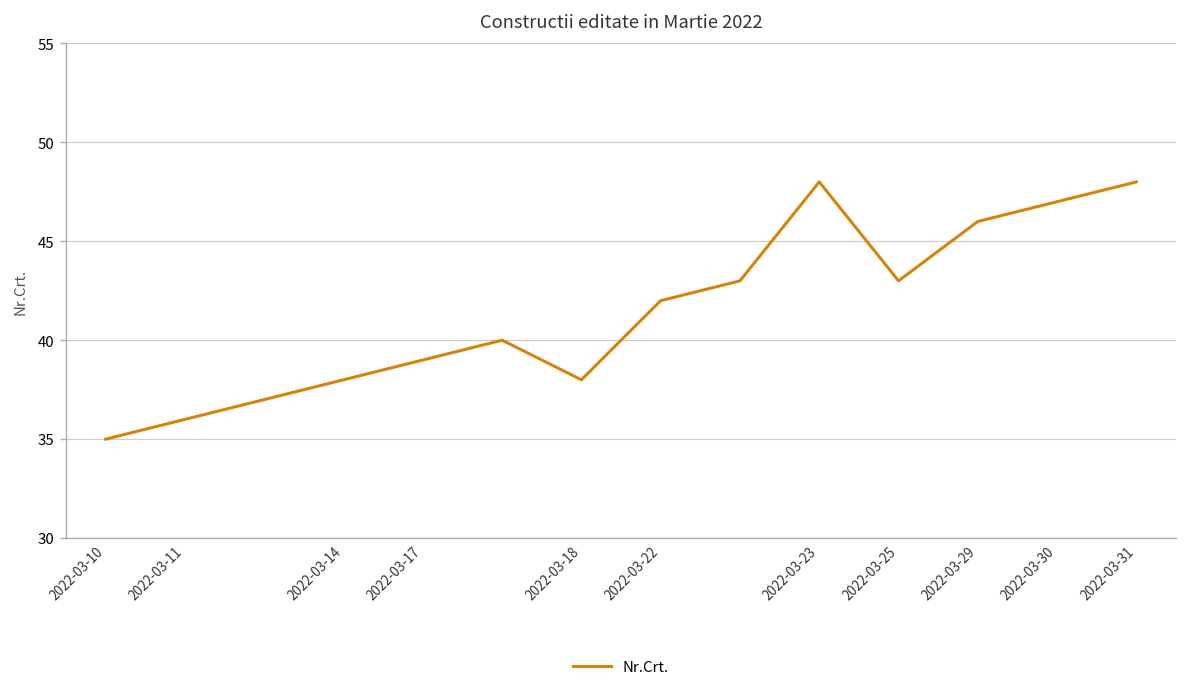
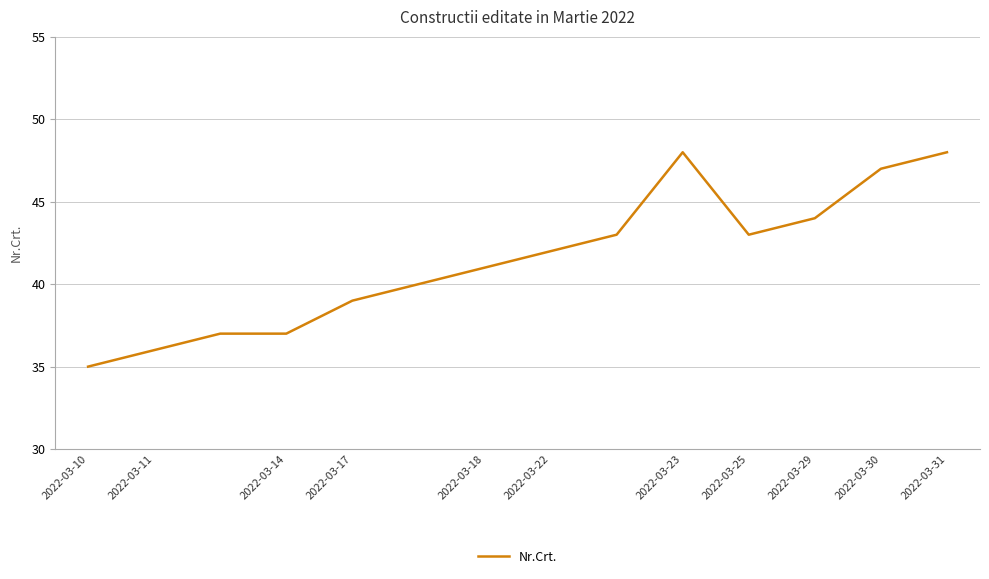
2022-03-14: 38 -> 37
2022-03-18: 38 -> 41
2022-03-29: 46 -> 44
